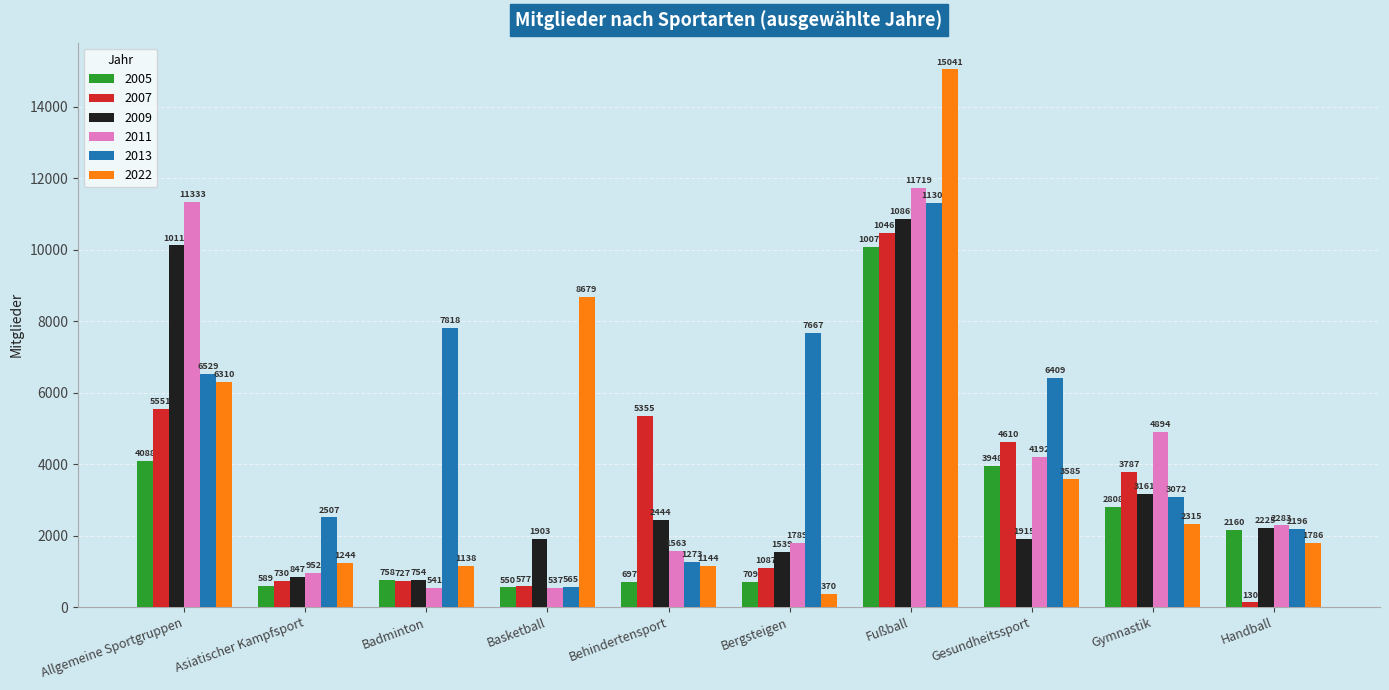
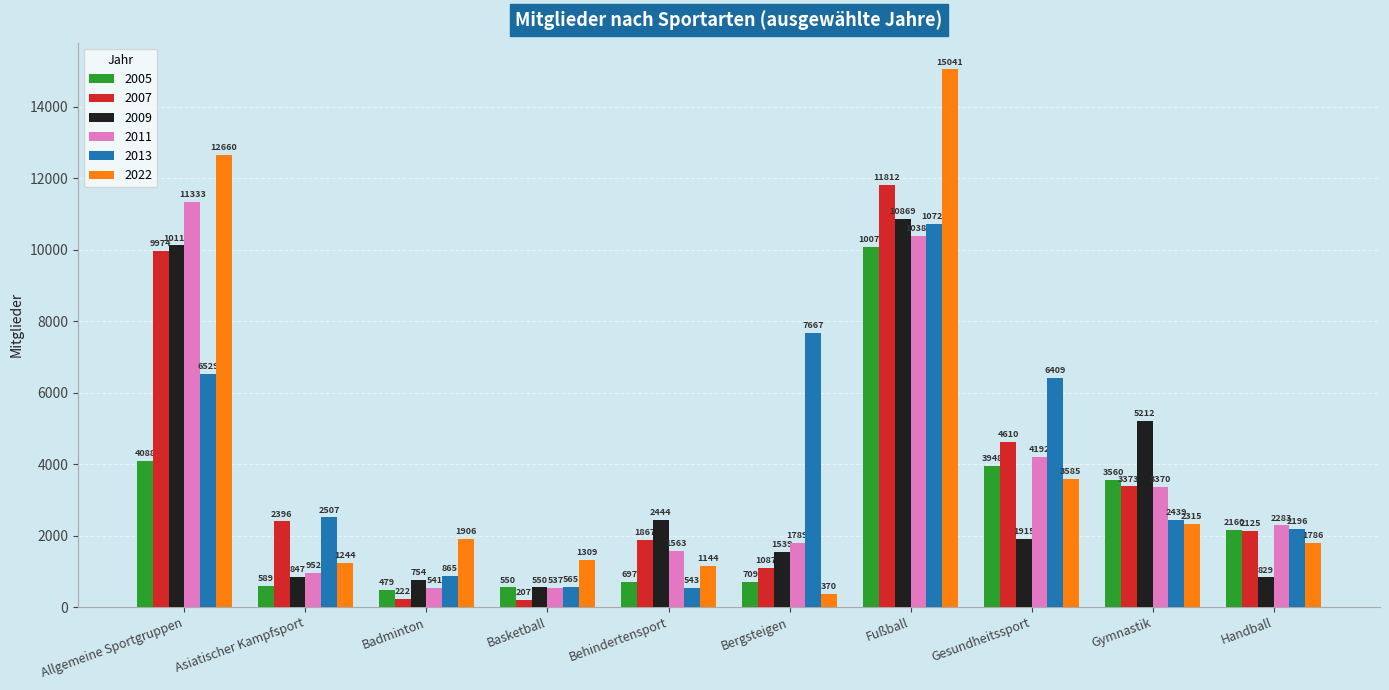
2007, Allgemeine Sportgruppen: 5551 -> 9974
2022, Allgemeine Sportgruppen: 6310 -> 12660
2007, Asiatischer Kampfsport: 730 -> 2396
2005, Badminton: 758 -> 479
2007, Badminton: 727 -> 222
2013, Badminton: 7818 -> 865
2022, Badminton: 1138 -> 1906
2007, Basketball: 577 -> 207
2009, Basketball: 1903 -> 550
2022, Basketball: 8679 -> 1309
2007, Behindertensport: 5355 -> 1867
2013, Behindertensport: 1273 -> 543
2007, Fußball: 10461 -> 11812
2011, Fußball: 11719 -> 10381
2013, Fußball: 11305 -> 10721
2005, Gymnastik: 2808 -> 3560
2007, Gymnastik: 3787 -> 3373
2009, Gymnastik: 3161 -> 5212
2011, Gymnastik: 4894 -> 3370
2013, Gymnastik: 3072 -> 2439
2007, Handball: 130 -> 2125
2009, Handball: 2225 -> 829
